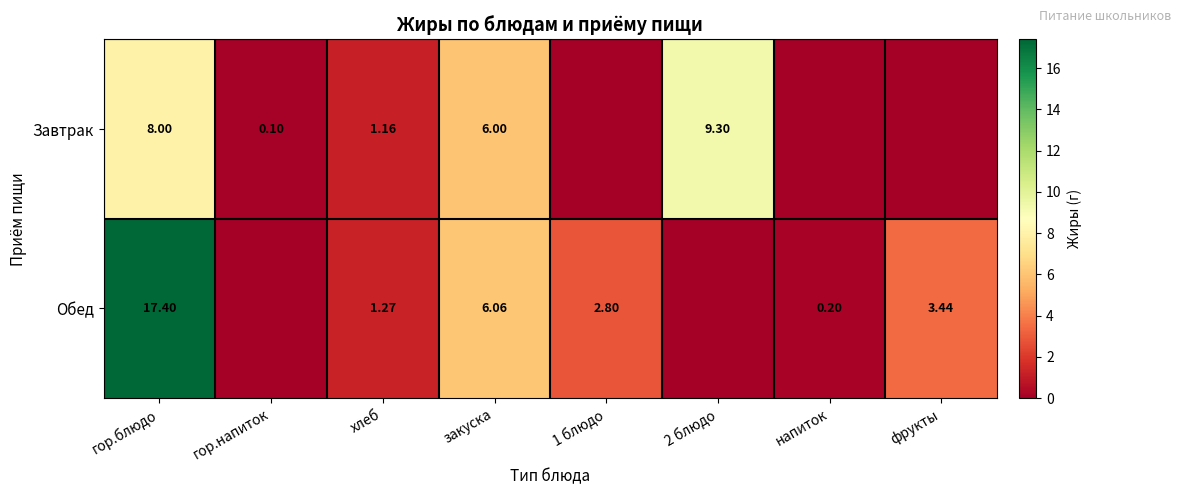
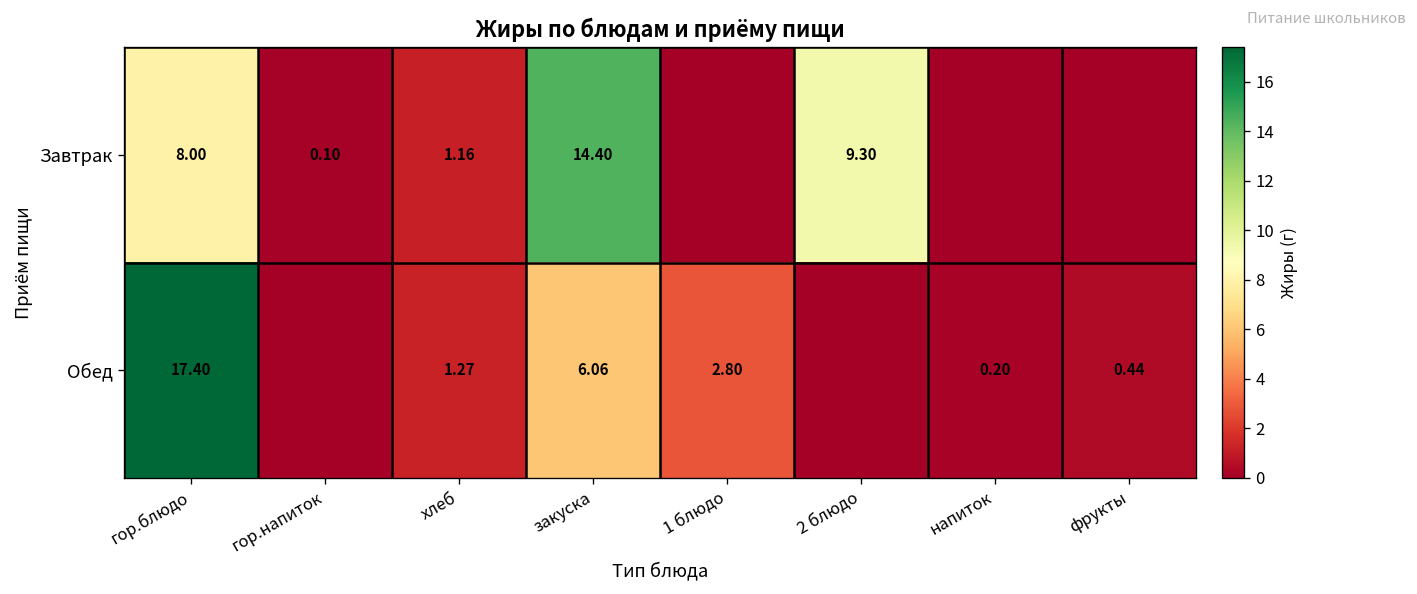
Завтрак, закуска: 6.00 -> 14.40
Обед, фрукты: 3.44 -> 0.44
